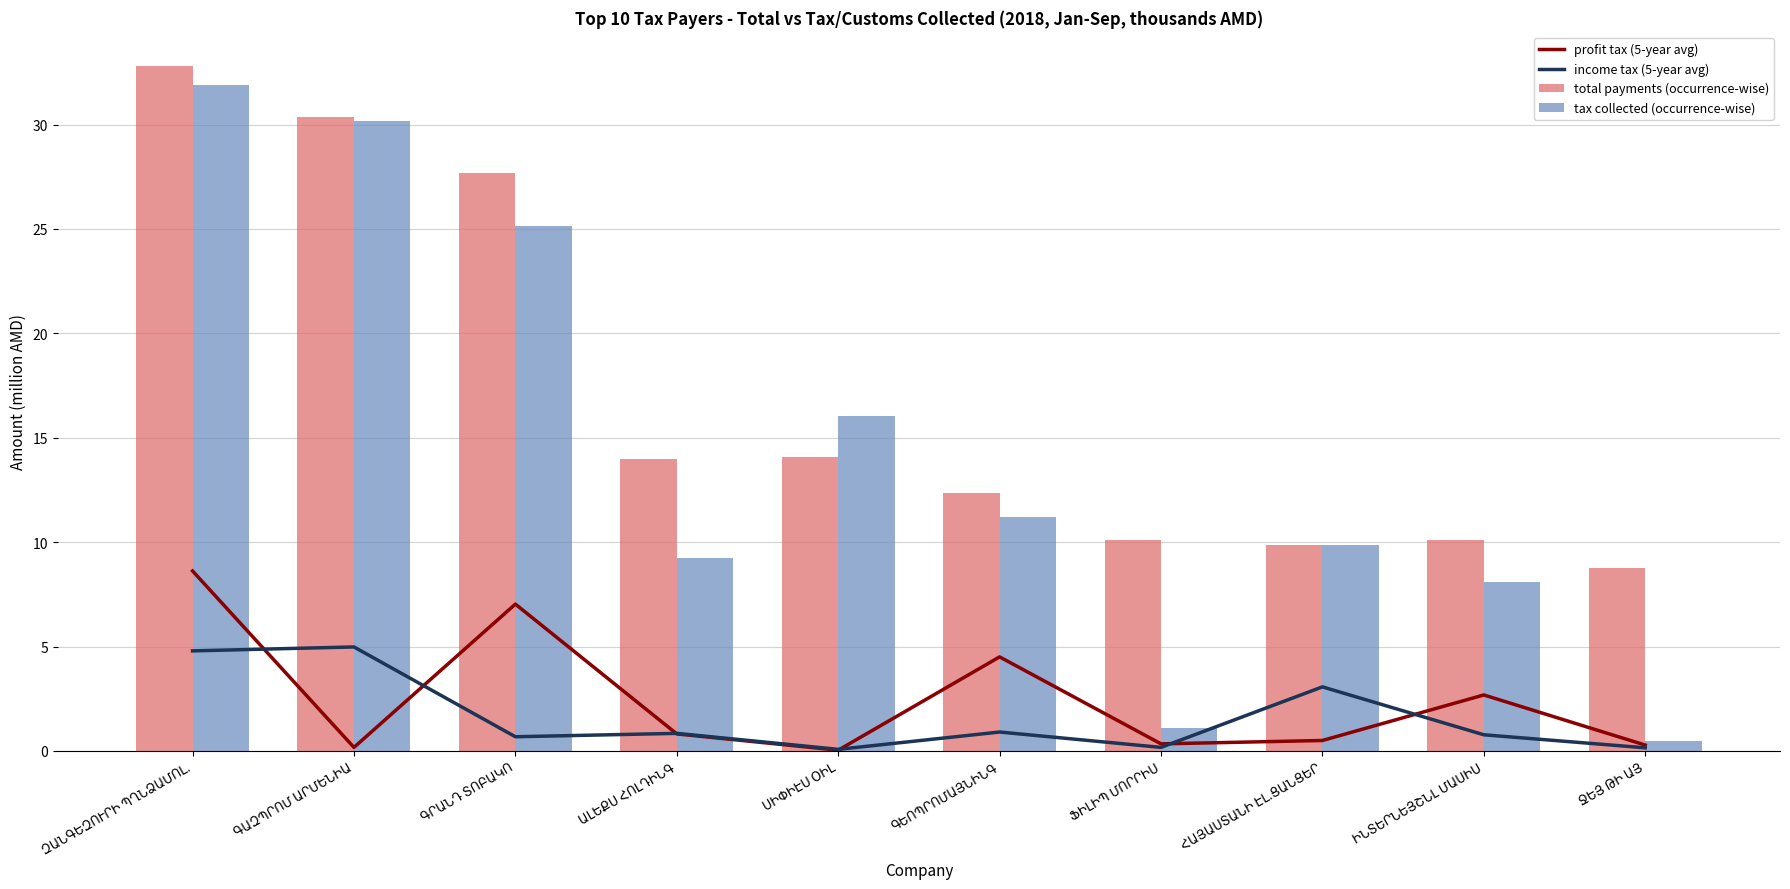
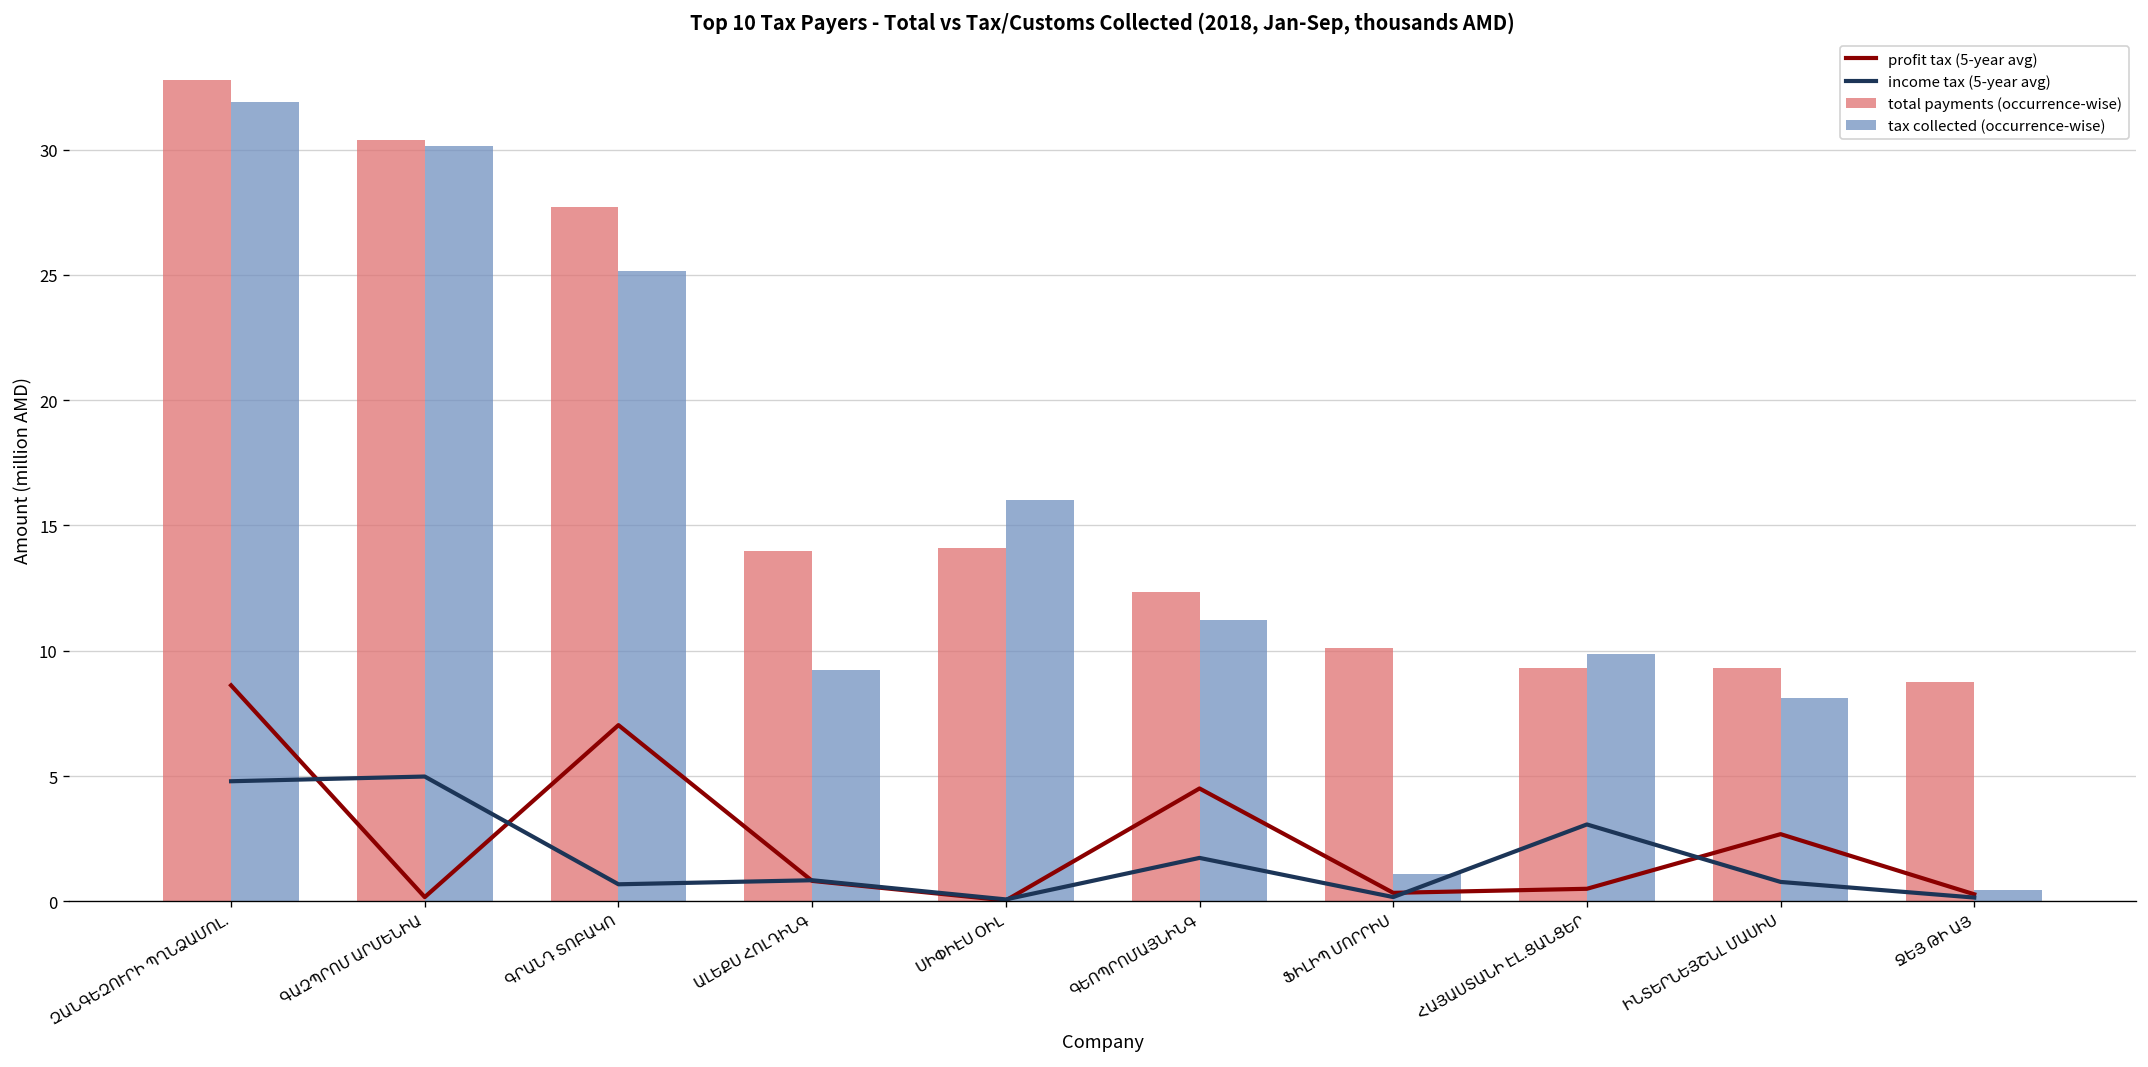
income tax (5-year avg), ԳԵՈՊՐՈՄԱՅՆԻՆԳ: 0.9 -> 1.7
total payments (occurrence-wise), ՀԱՅԱՍՏԱՆԻ ԷԼ.ՑԱՆՑԵՐ: 9.9 -> 9.3
total payments (occurrence-wise), ԻՆՏԵՐՆԵՅՇՆԼ ՄԱՍԻՍ: 10.1 -> 9.3
